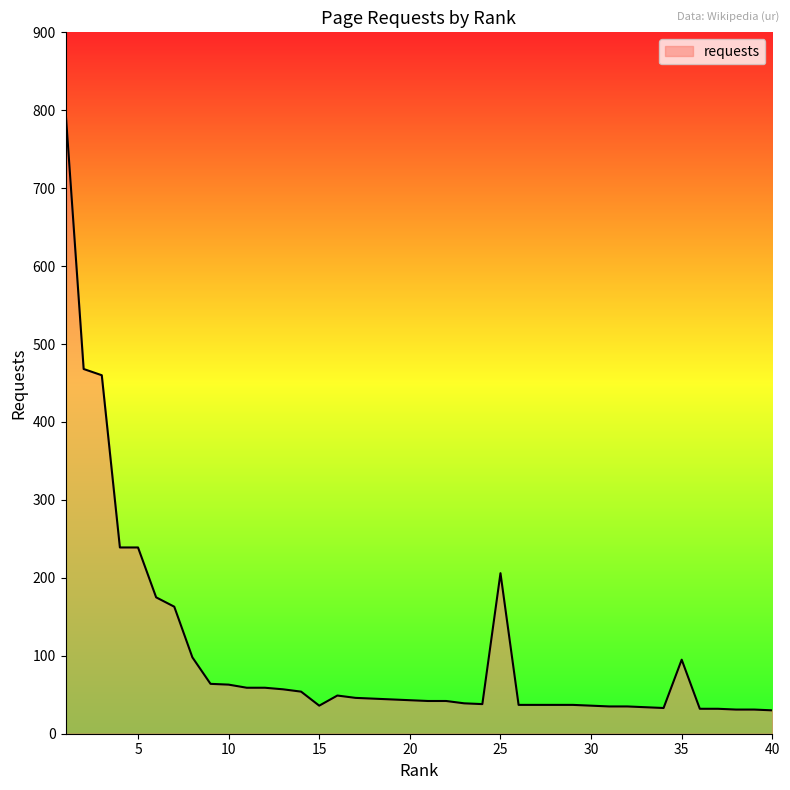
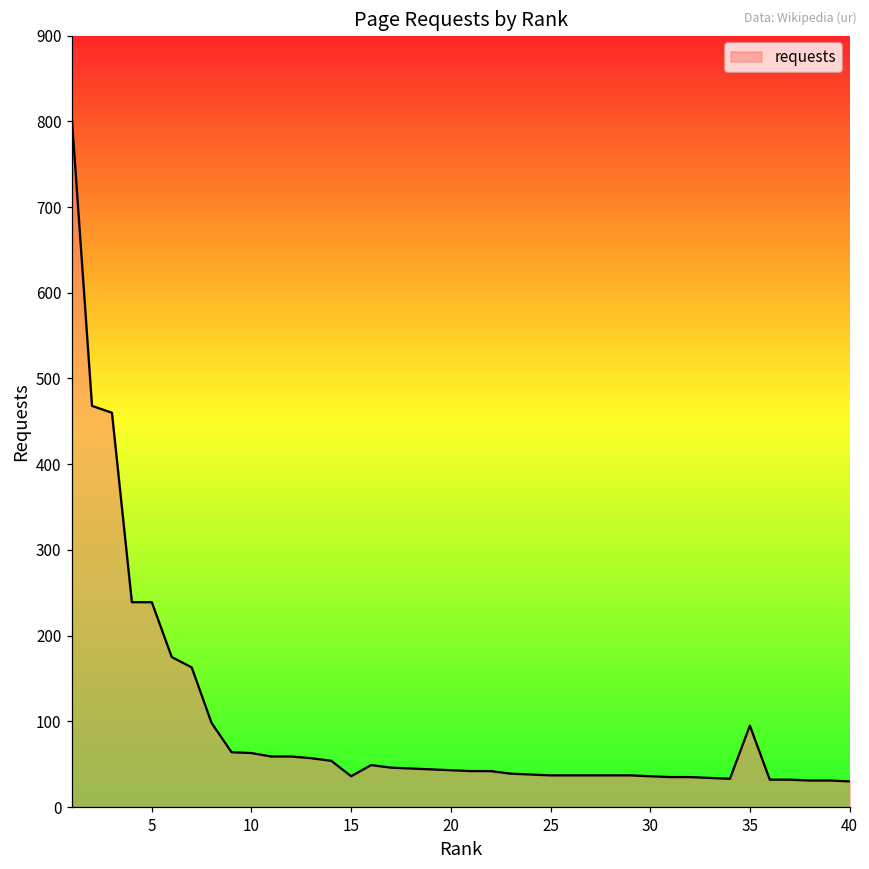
25: 210 -> 40
